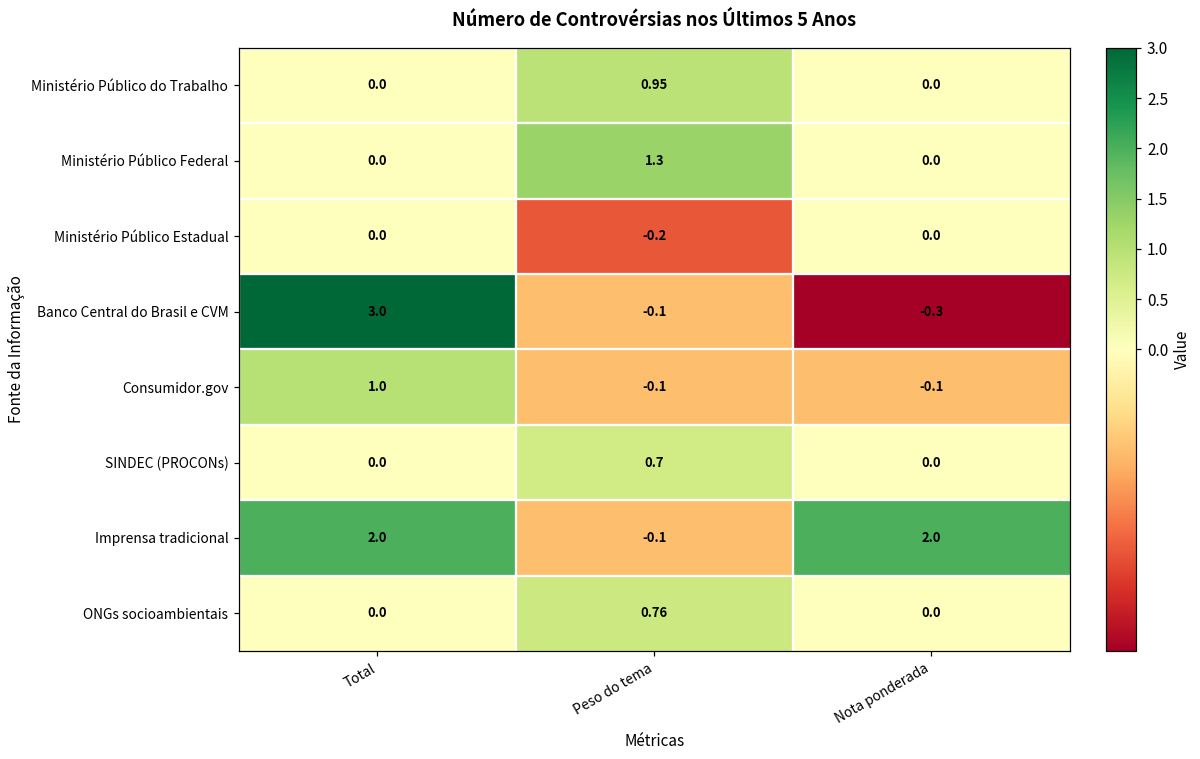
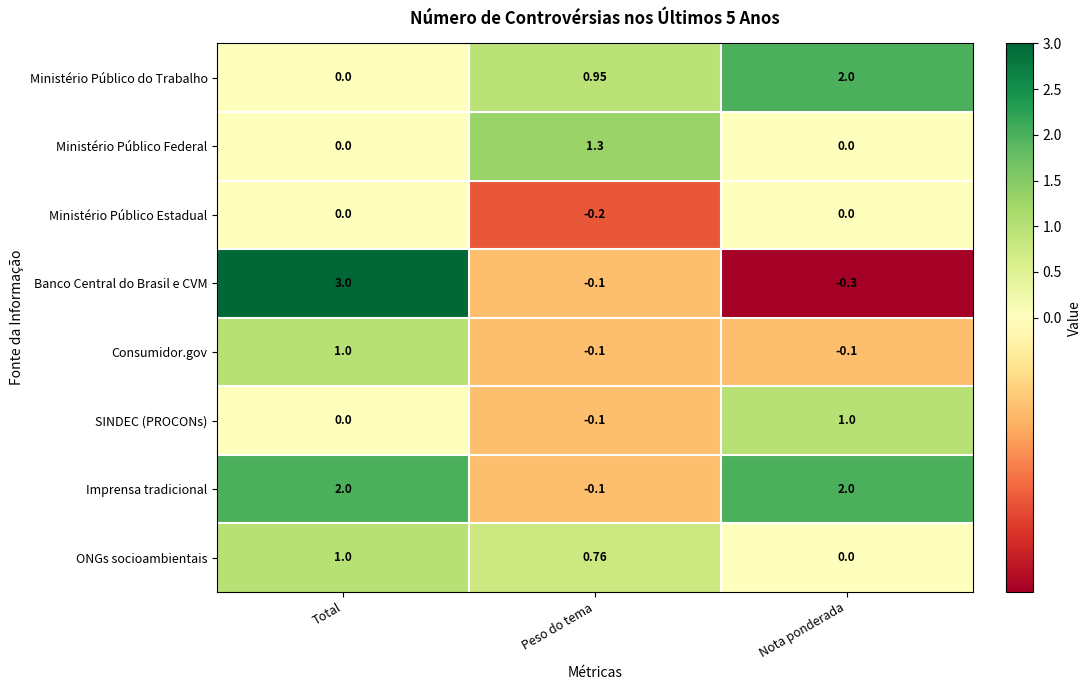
Ministério Público do Trabalho, Nota ponderada: 0.0 -> 2.0
SINDEC (PROCONs), Peso do tema: 0.7 -> -0.1
SINDEC (PROCONs), Nota ponderada: 0.0 -> 1.0
ONGs socioambientais, Total: 0.0 -> 1.0
